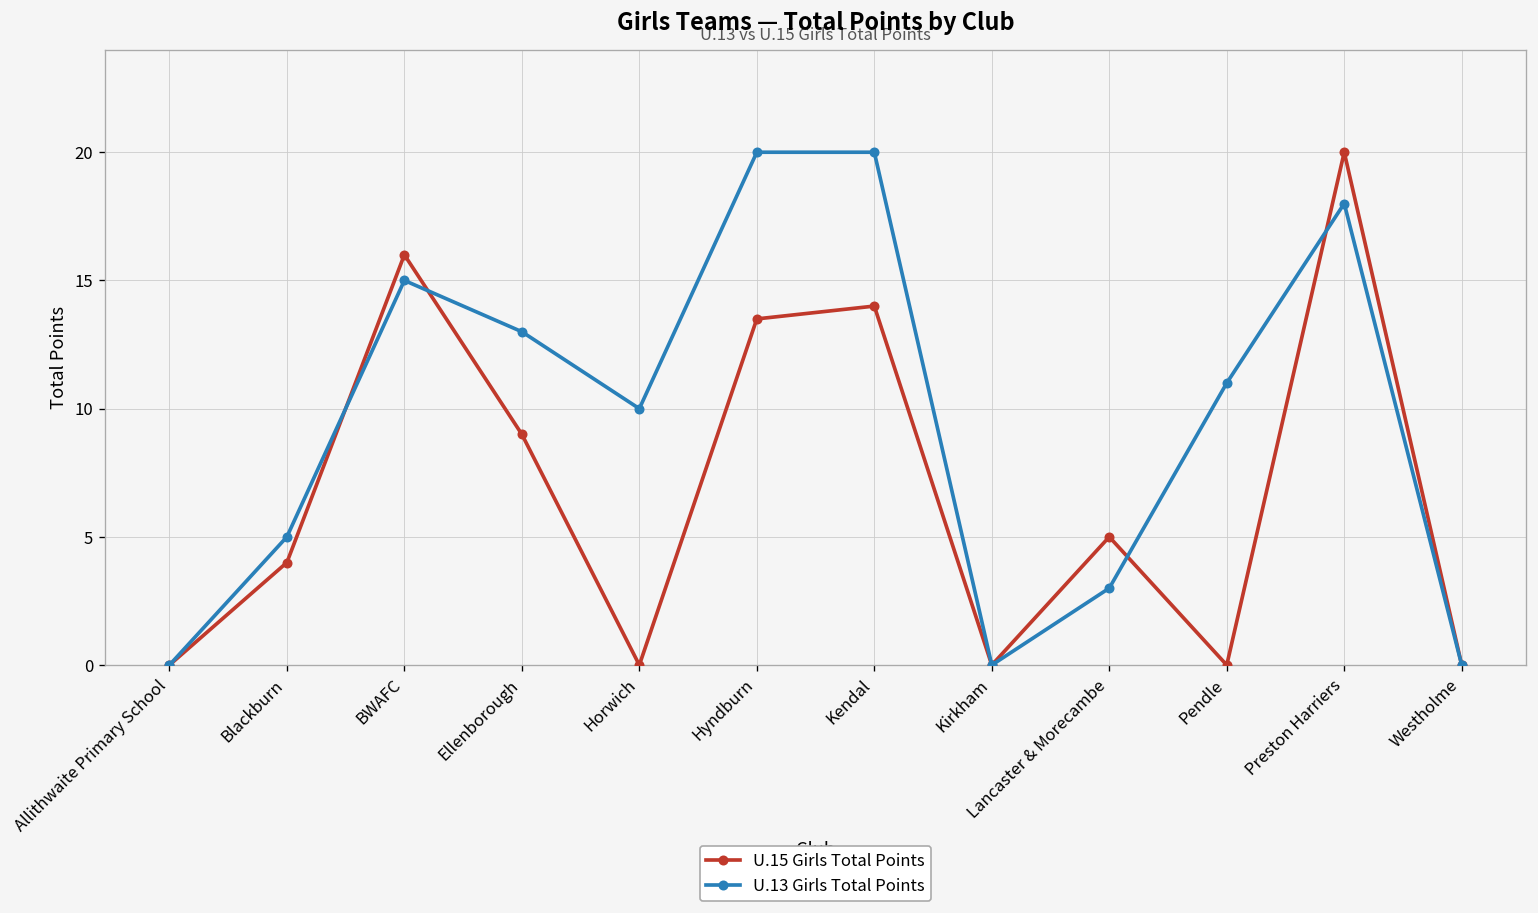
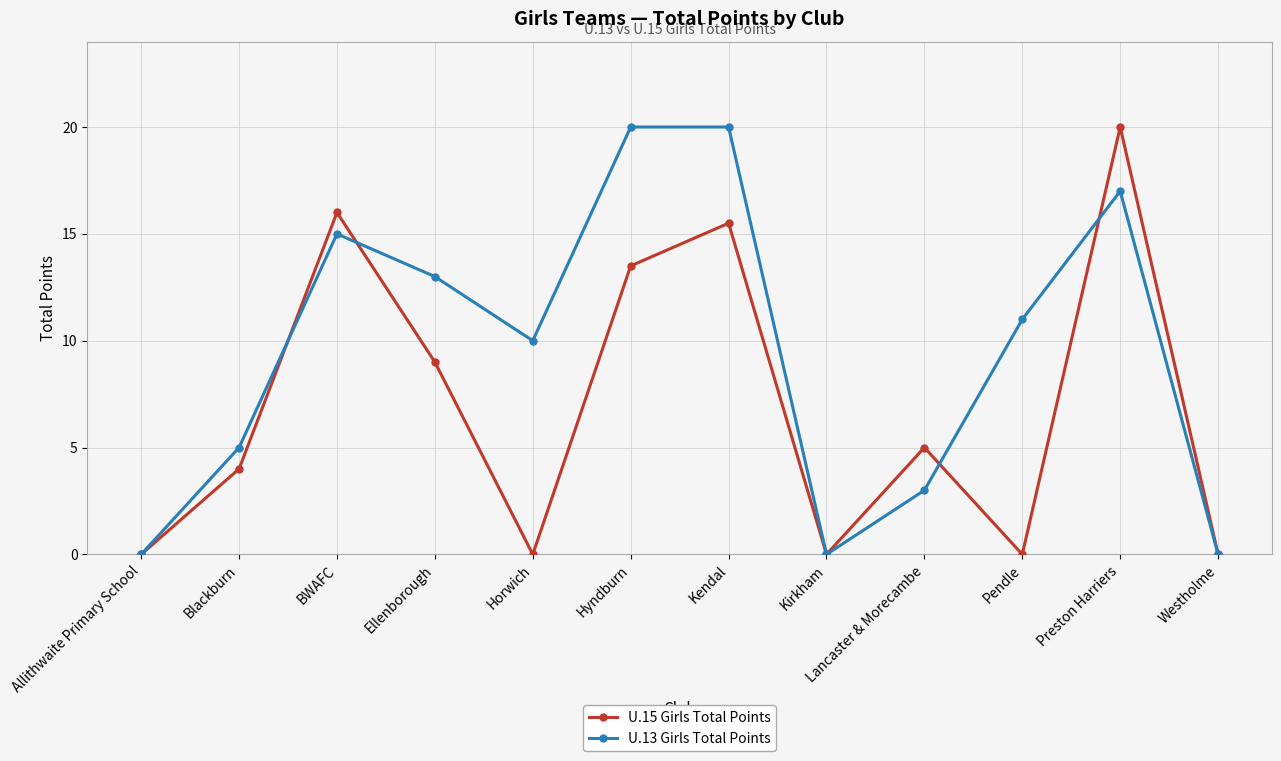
U.15 Girls Total Points, Kendal: 14.0 -> 15.5
U.13 Girls Total Points, Preston Harriers: 18 -> 17
